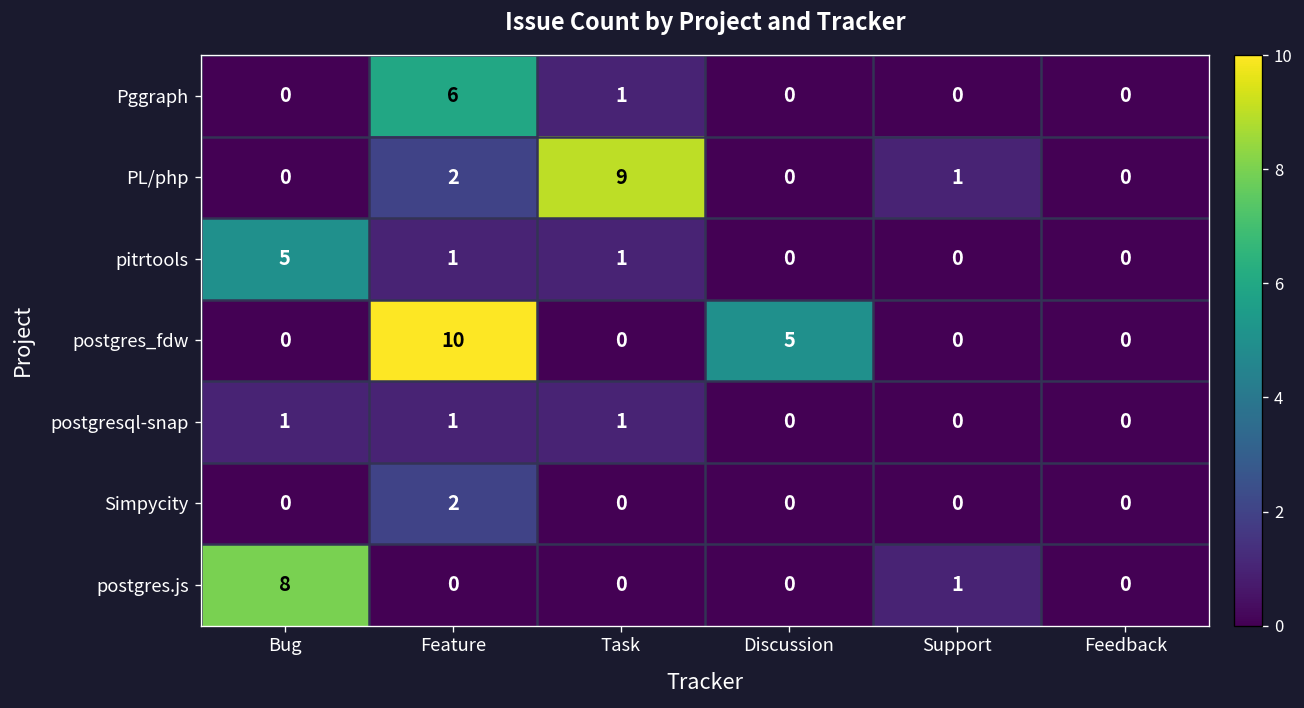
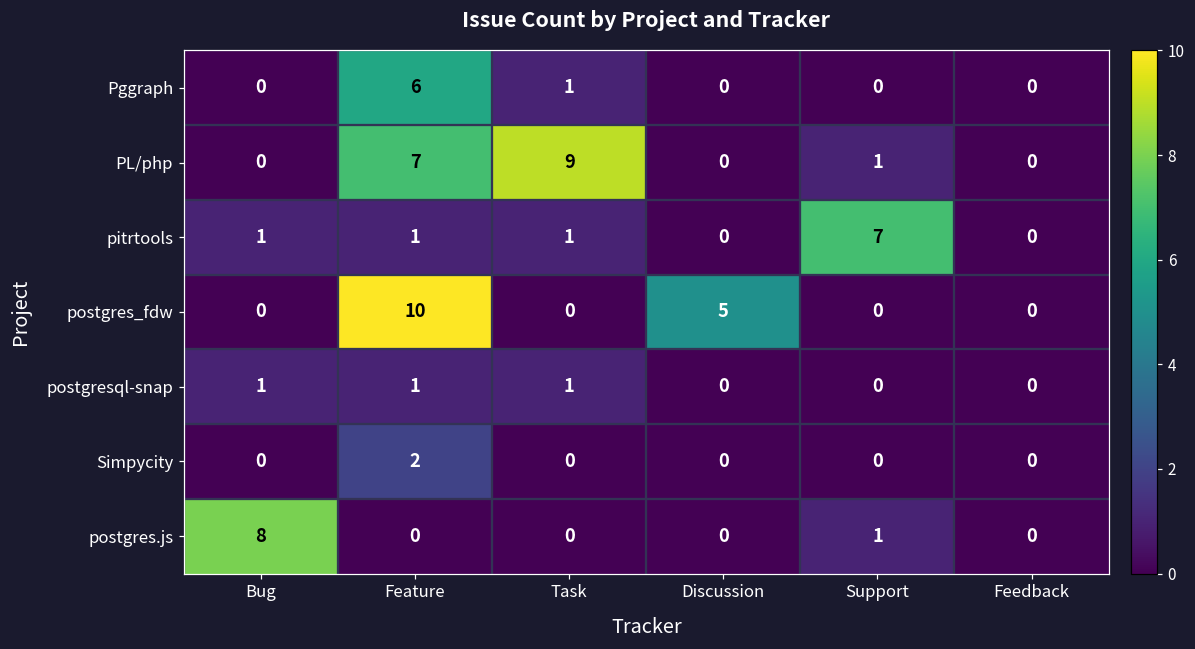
PL/php, Feature: 2 -> 7
pitrtools, Bug: 5 -> 1
pitrtools, Support: 0 -> 7
